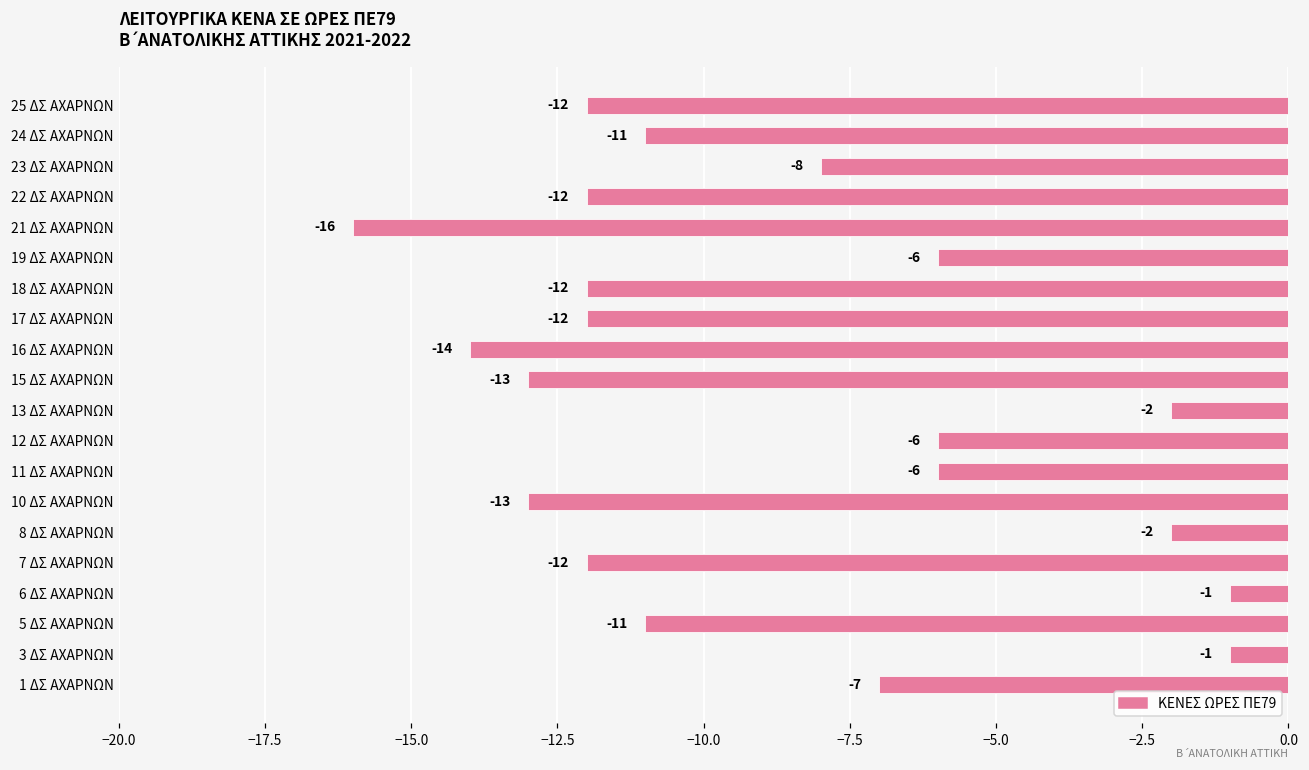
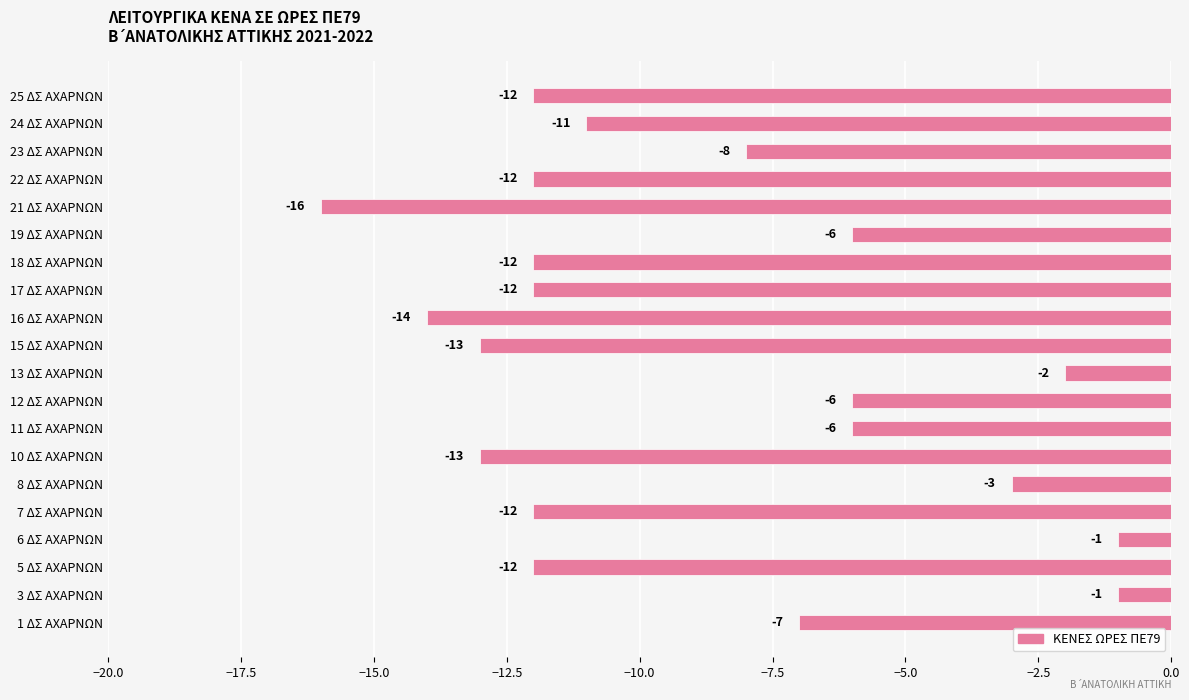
8 ΔΣ ΑΧΑΡΝΩΝ: -2 -> -3
5 ΔΣ ΑΧΑΡΝΩΝ: -11 -> -12
